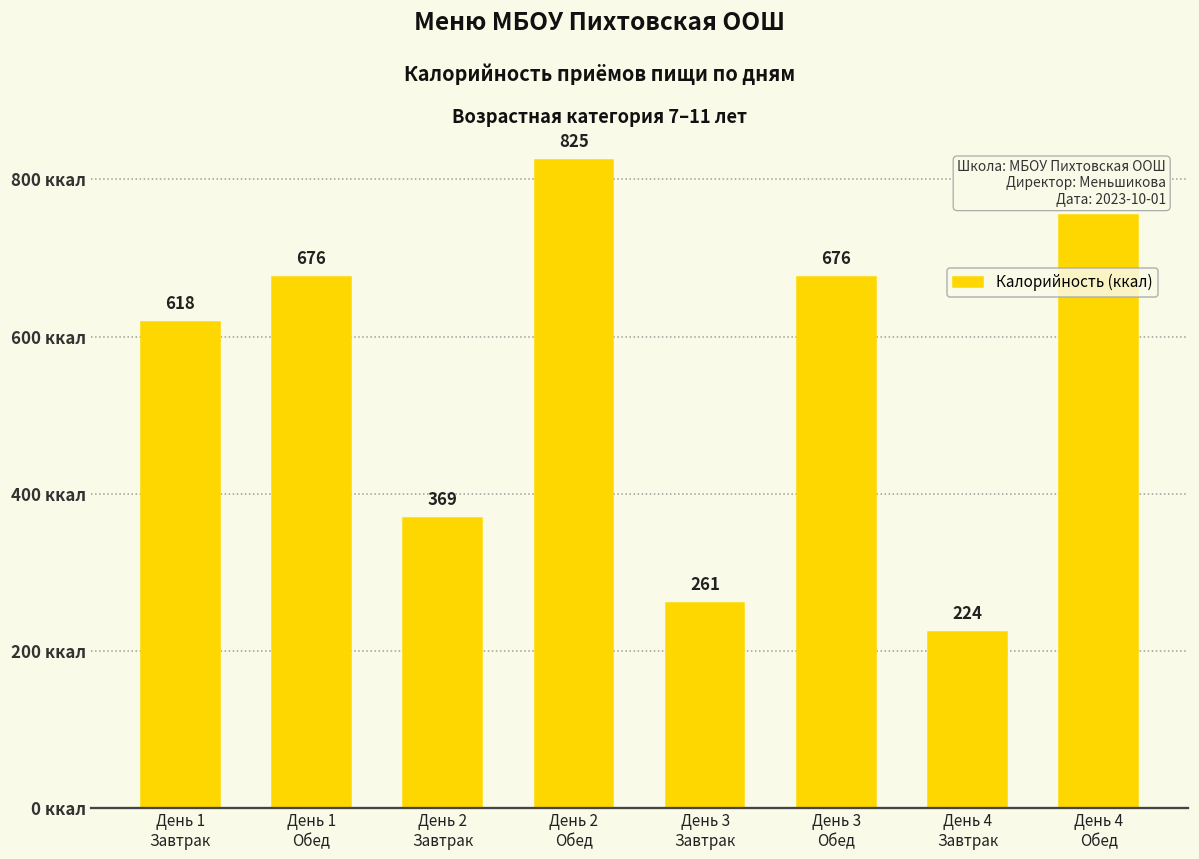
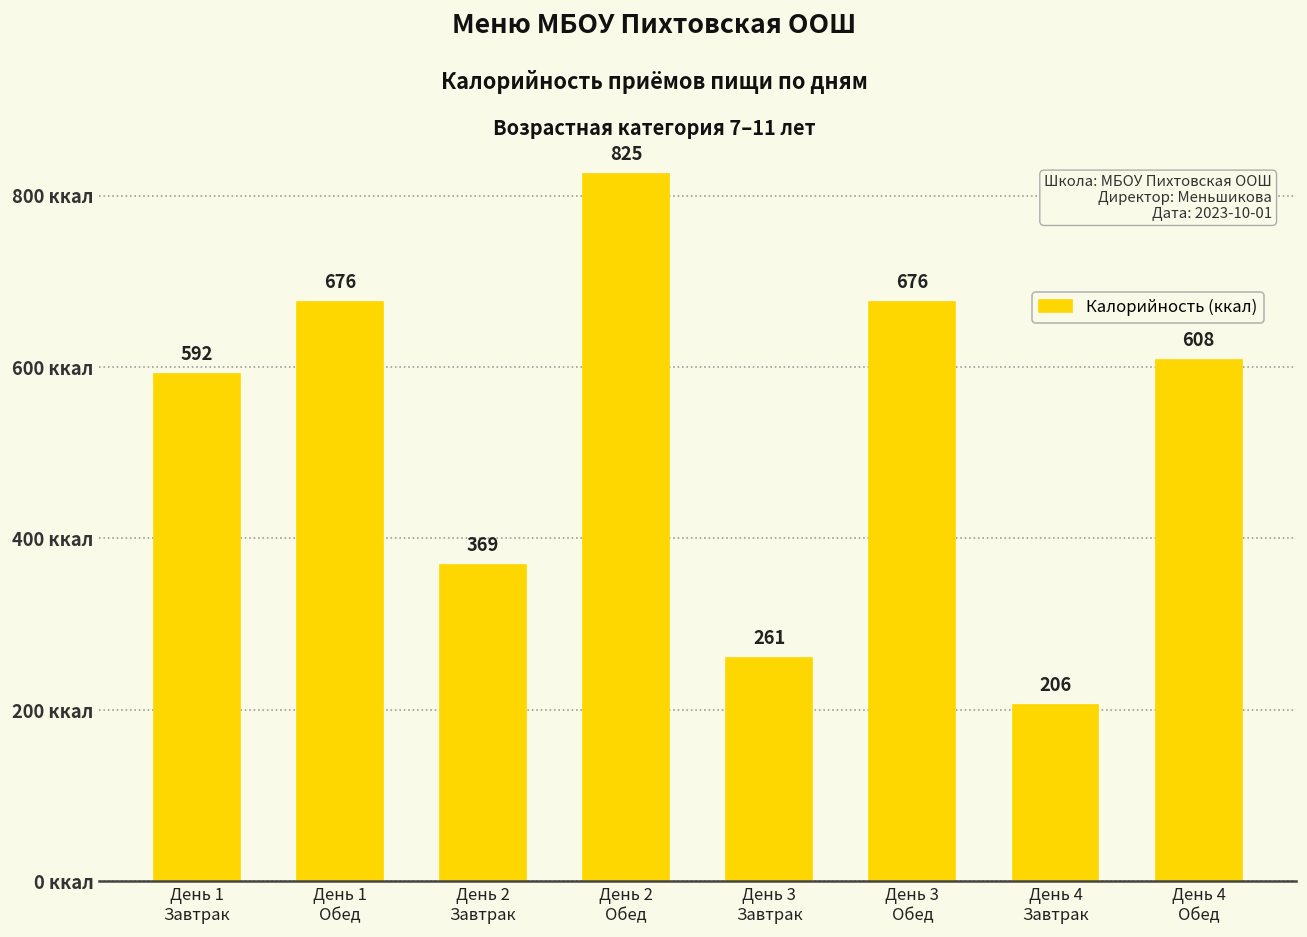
День 1 Завтрак: 618 -> 592
День 4 Завтрак: 224 -> 206
День 4 Обед: 750 ккал -> 610 ккал
